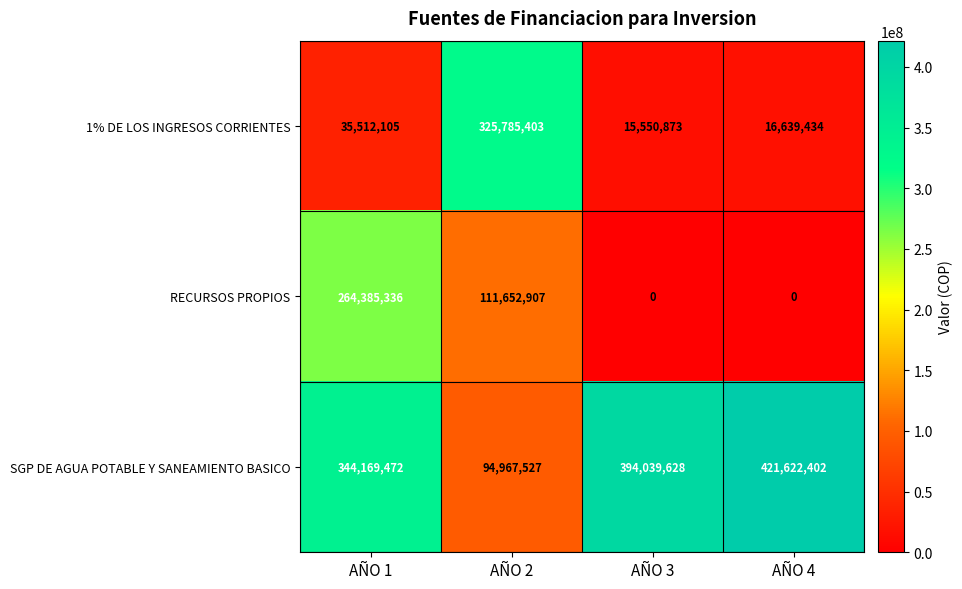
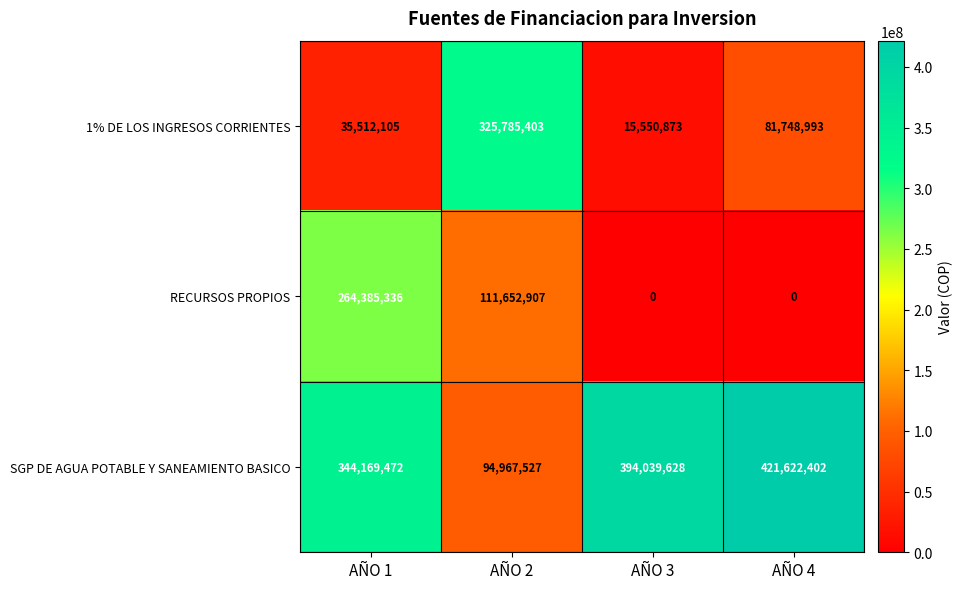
1% DE LOS INGRESOS CORRIENTES, AÑO 4: 16,639,434 -> 81,748,993
